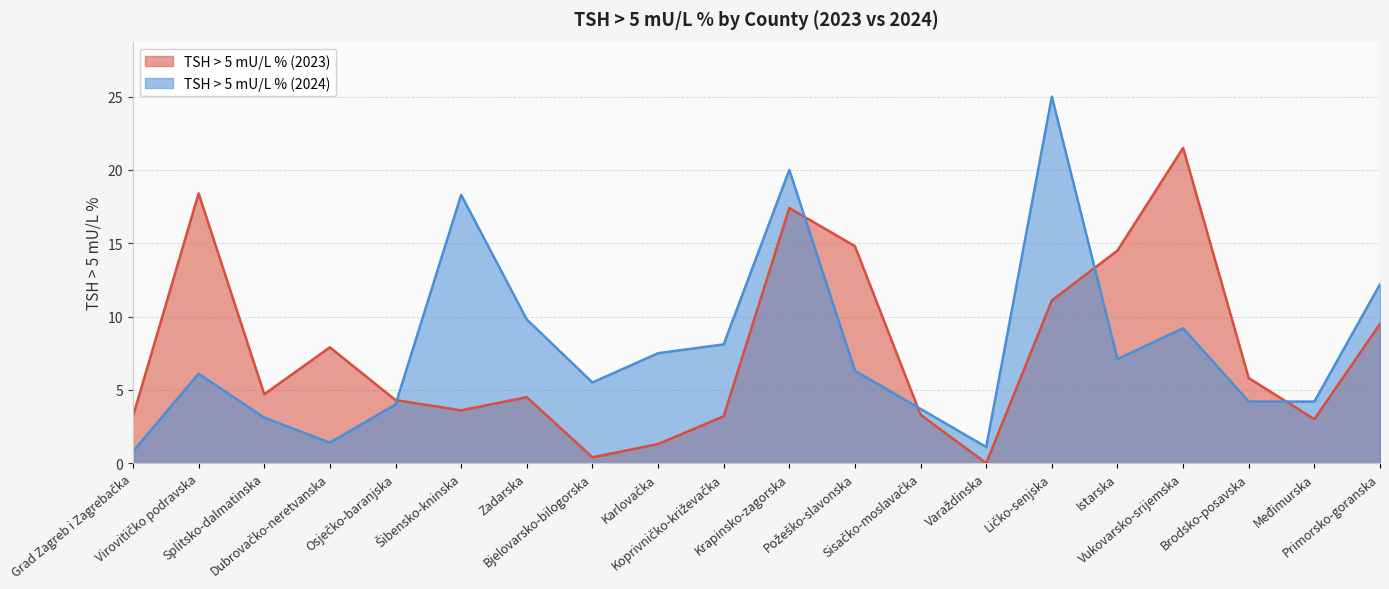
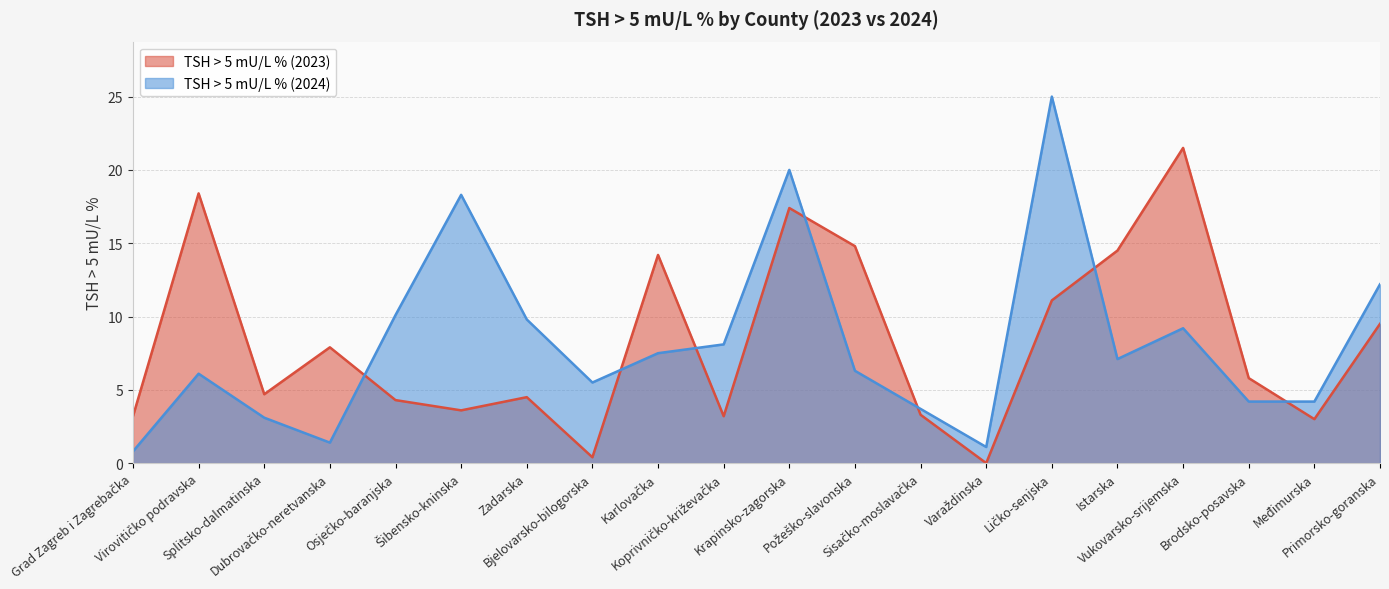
TSH > 5 mU/L % (2024), Osječko-baranjska: 4.0 -> 10.1
TSH > 5 mU/L % (2023), Karlovačka: 1.3 -> 14.2
